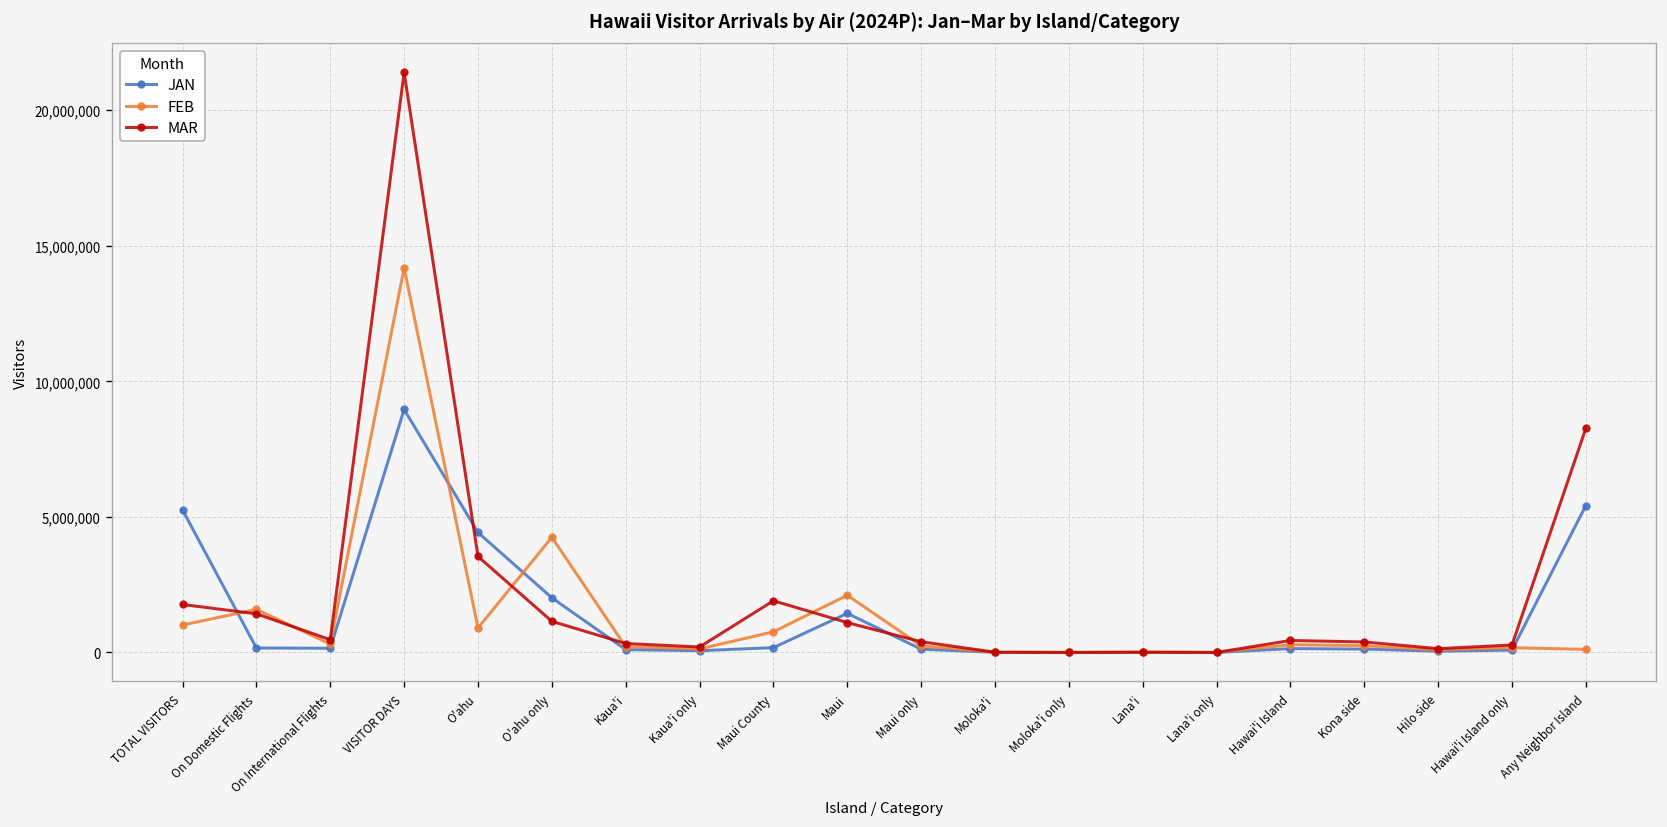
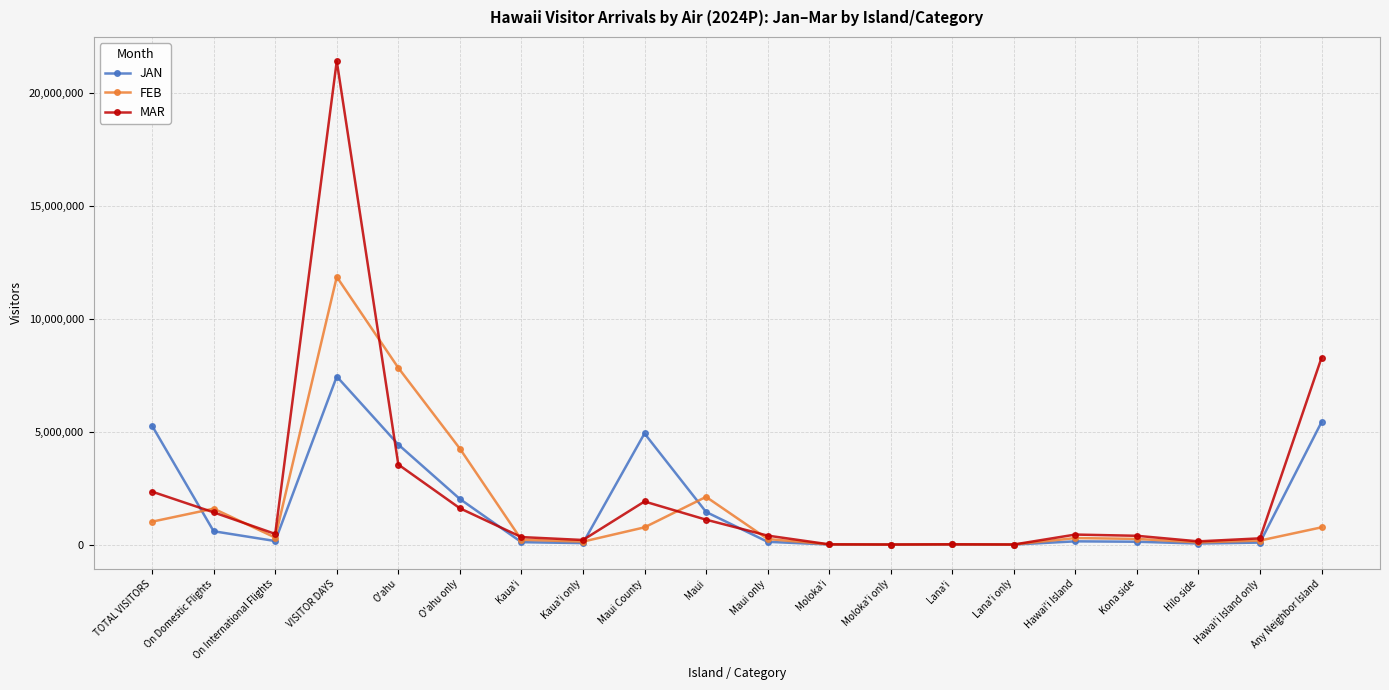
MAR, TOTAL VISITORS: 1,800,000 -> 2,300,000
JAN, On Domestic Flights: 200,000 -> 600,000
JAN, VISITOR DAYS: 9,000,000 -> 7,400,000
FEB, VISITOR DAYS: 14,200,000 -> 11,800,000
FEB, O'ahu: 900,000 -> 7,800,000
MAR, O'ahu only: 1,100,000 -> 1,600,000
JAN, Maui County: 200,000 -> 4,900,000
FEB, Any Neighbor Island: 100,000 -> 800,000
